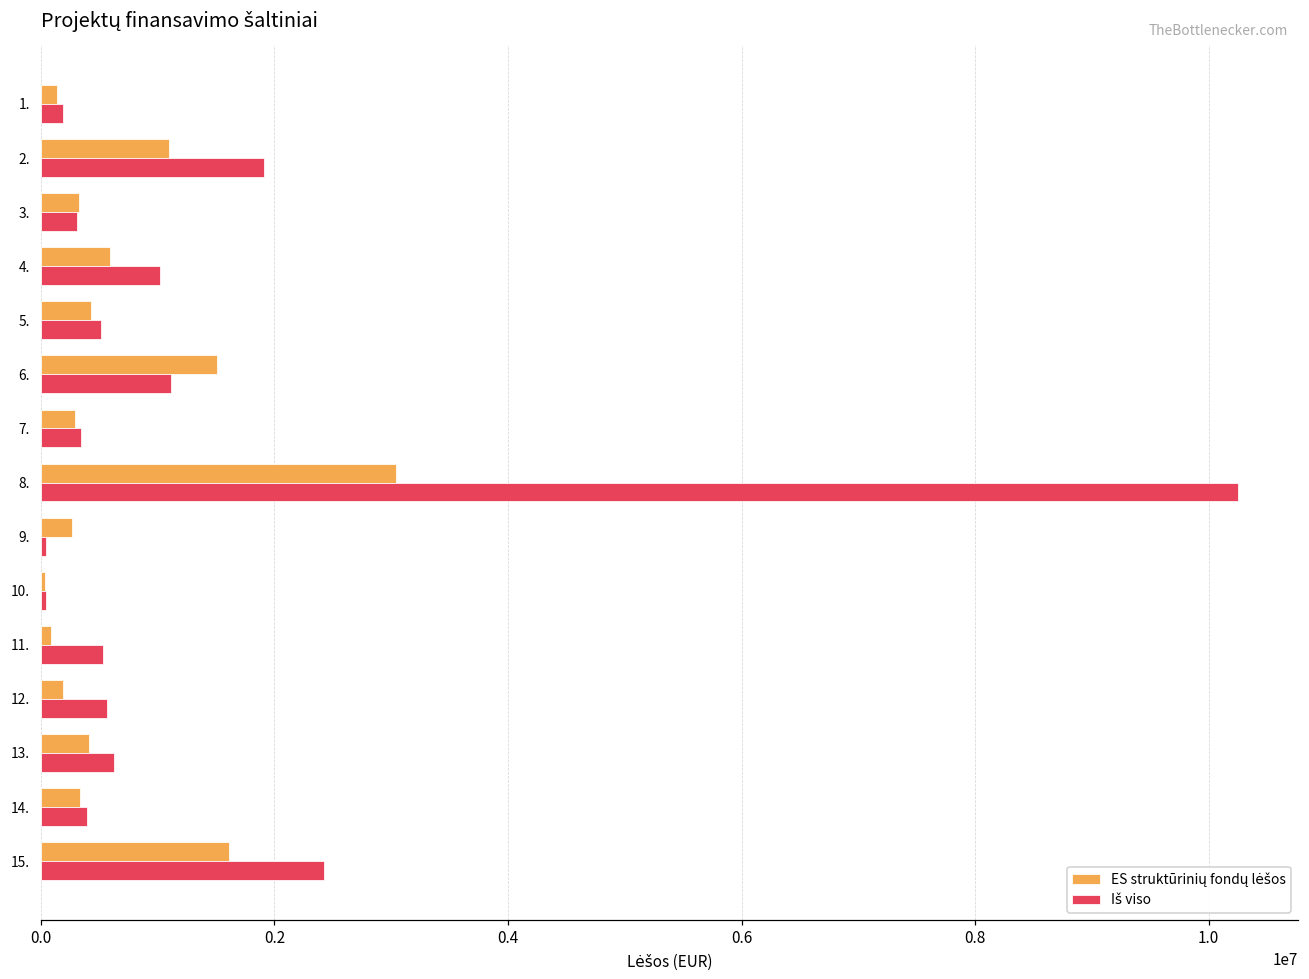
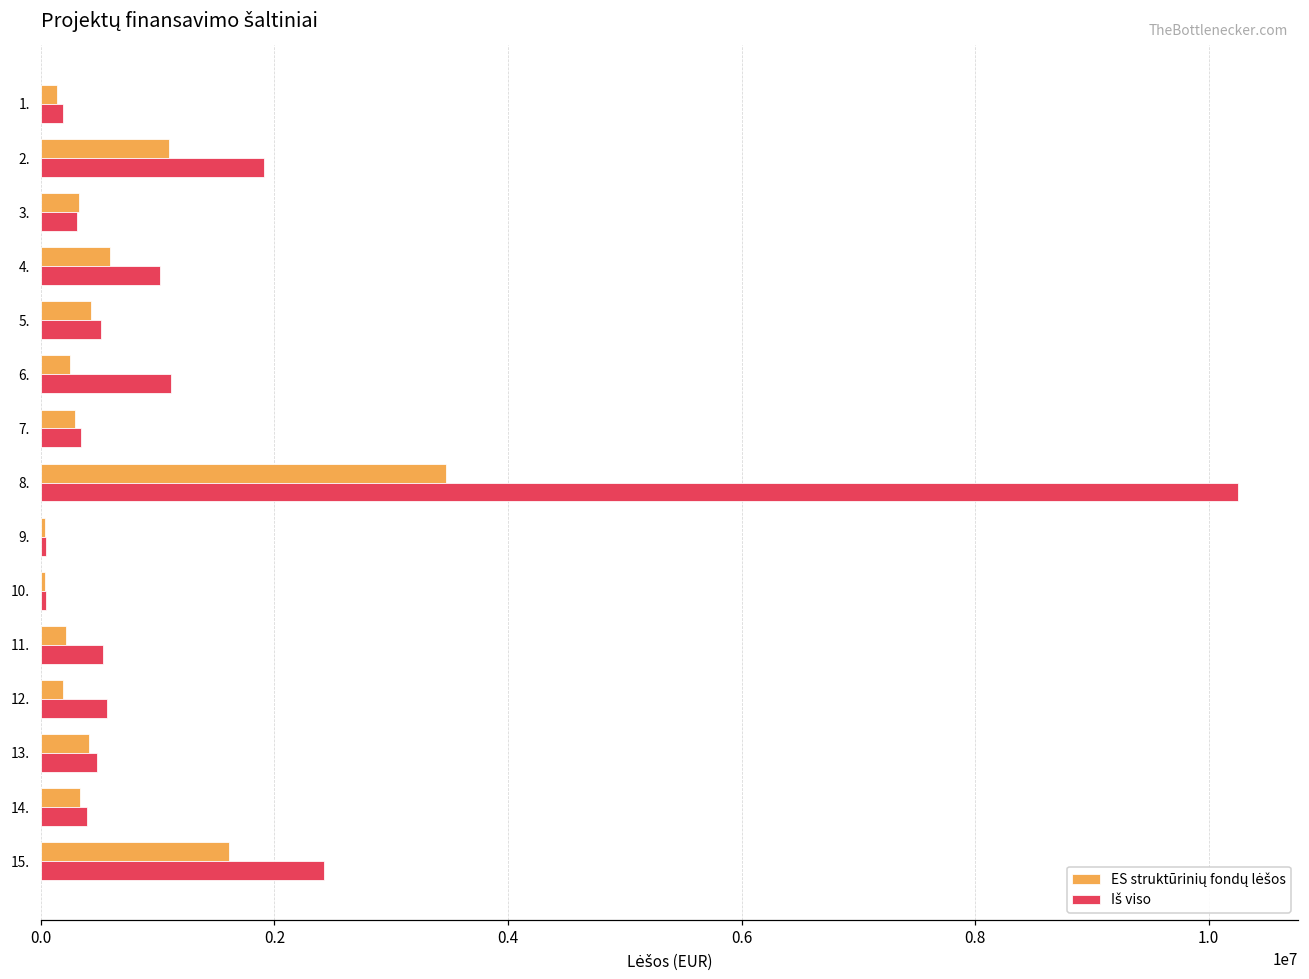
ES struktūrinių fondų lėšos, 6.: 1510000 -> 250000
ES struktūrinių fondų lėšos, 8.: 3040000 -> 3470000
ES struktūrinių fondų lėšos, 9.: 260000 -> 40000
ES struktūrinių fondų lėšos, 11.: 90000 -> 210000
Iš viso, 13.: 620000 -> 480000
